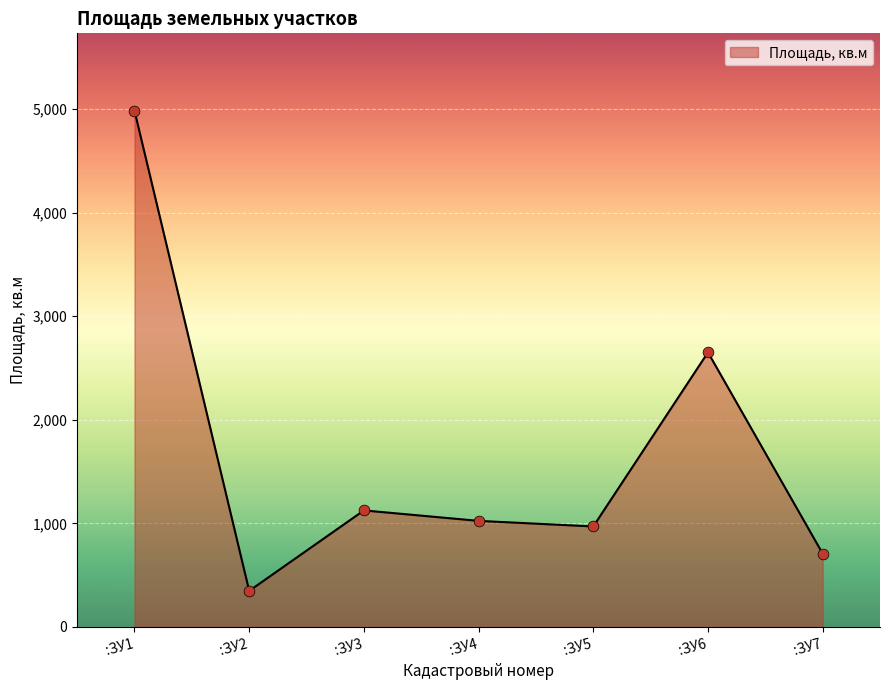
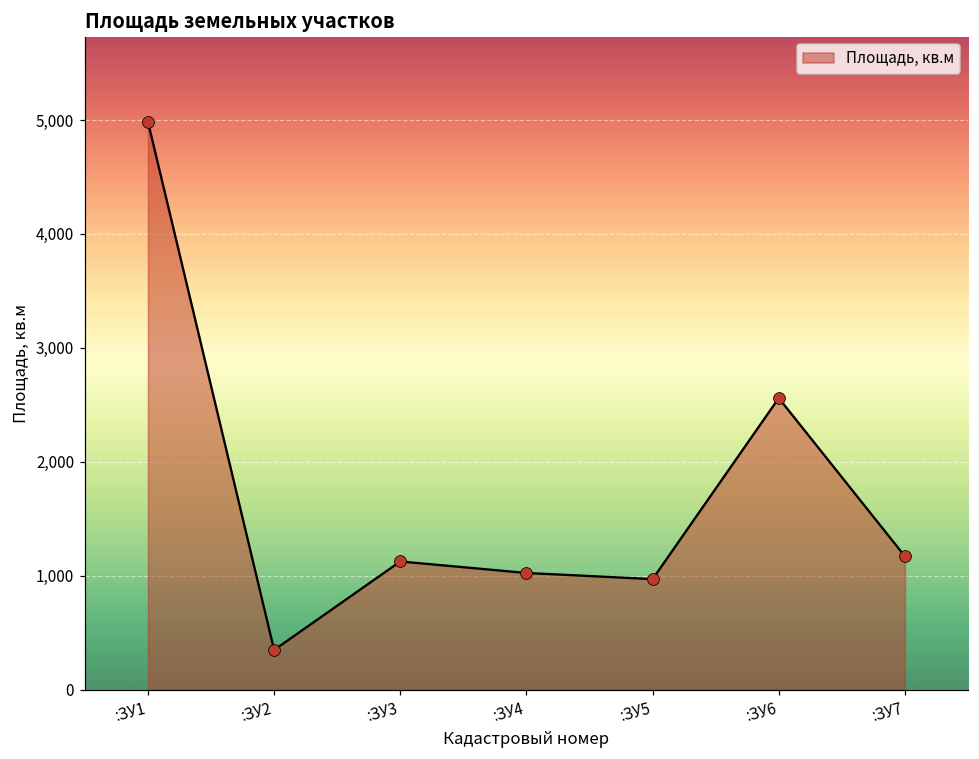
:ЗУ6: 2,650 -> 2,560
:ЗУ7: 710 -> 1,170
